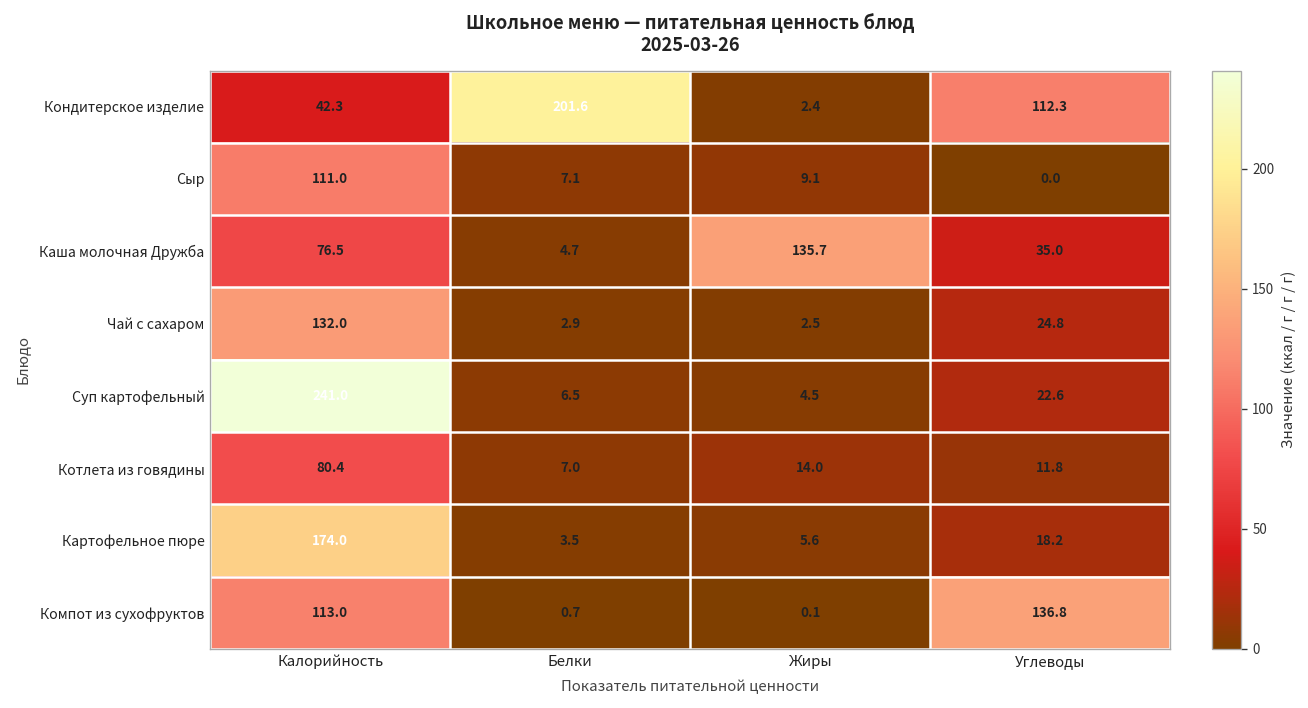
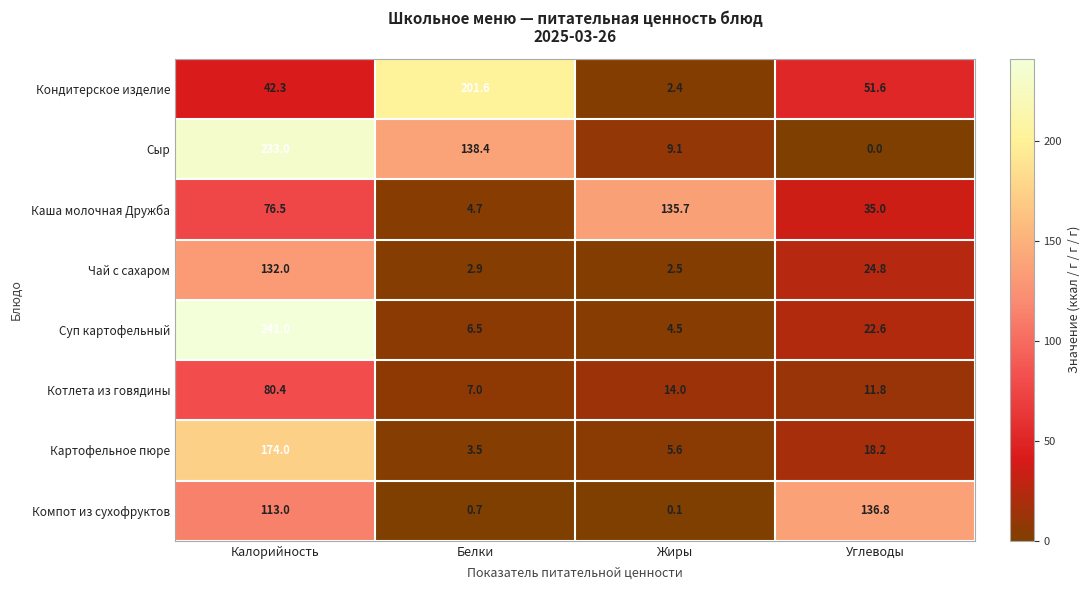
Кондитерское изделие, Углеводы: 112.3 -> 51.6
Сыр, Калорийность: 111.0 -> 233.0
Сыр, Белки: 7.1 -> 138.4
